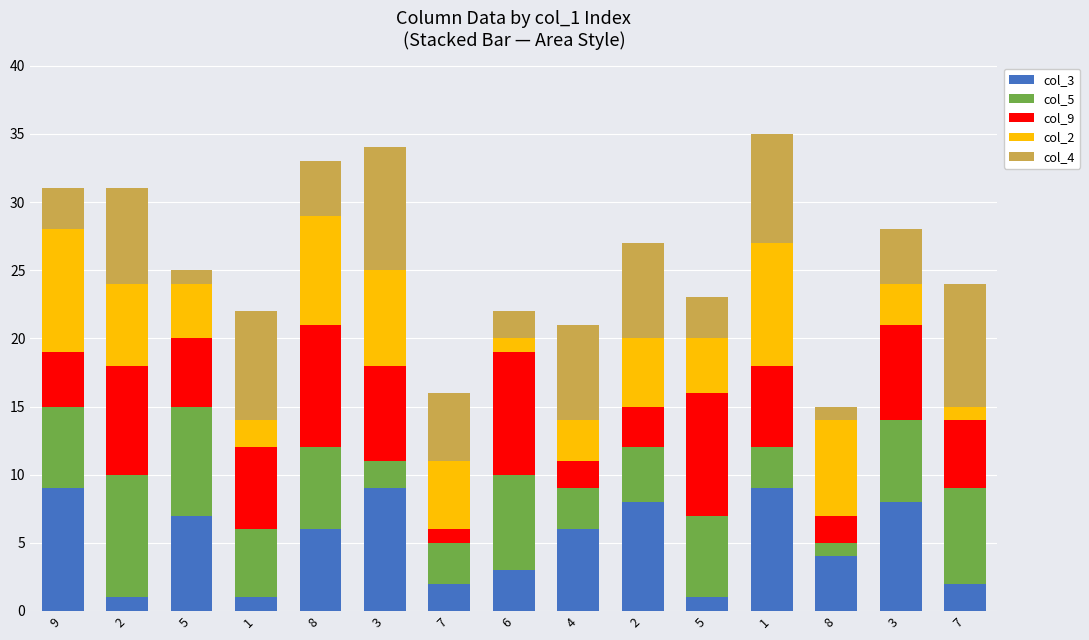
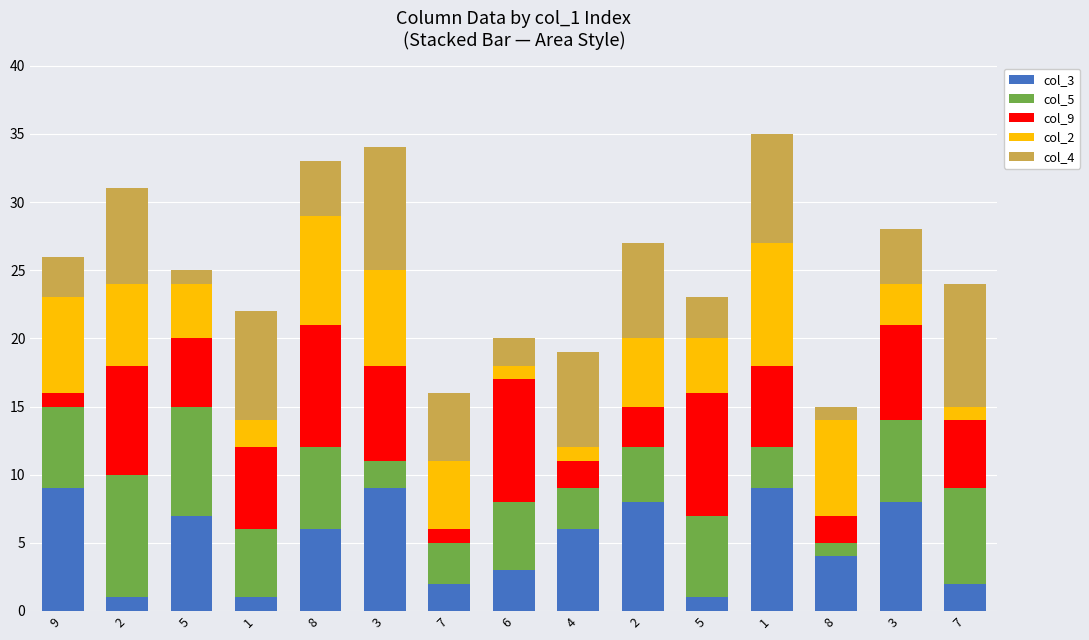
col_9, 9: 4 -> 1
col_2, 9: 9 -> 7
col_5, 6: 7 -> 5
col_2, 4: 3 -> 1
